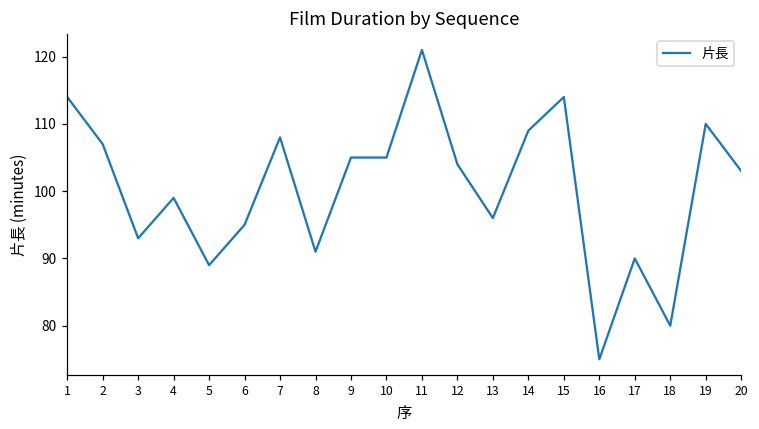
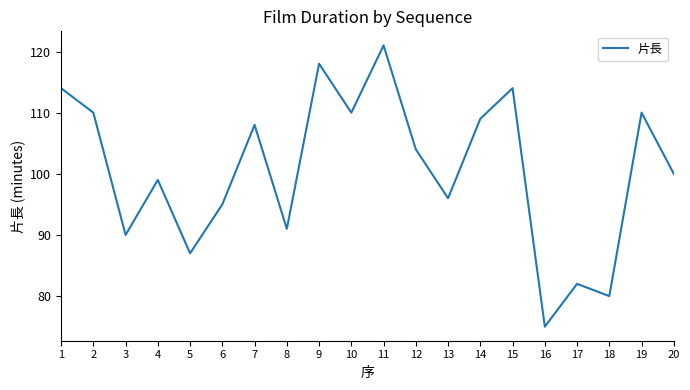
2: 107 -> 110
3: 93 -> 90
5: 89 -> 87
9: 105 -> 118
10: 105 -> 110
17: 90 -> 82
20: 103 -> 100
